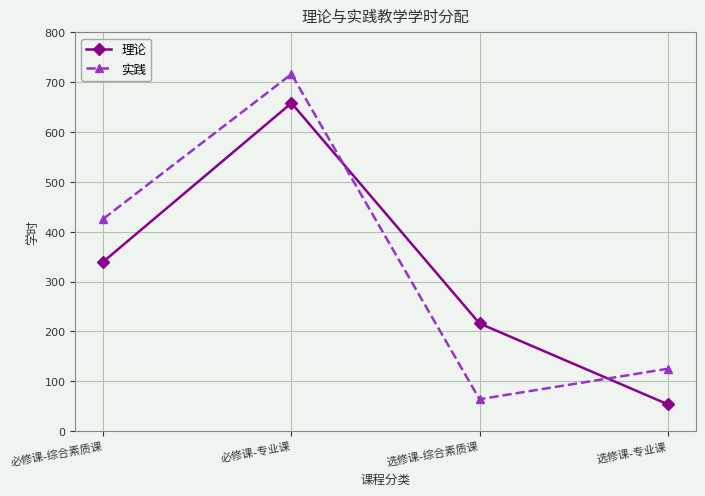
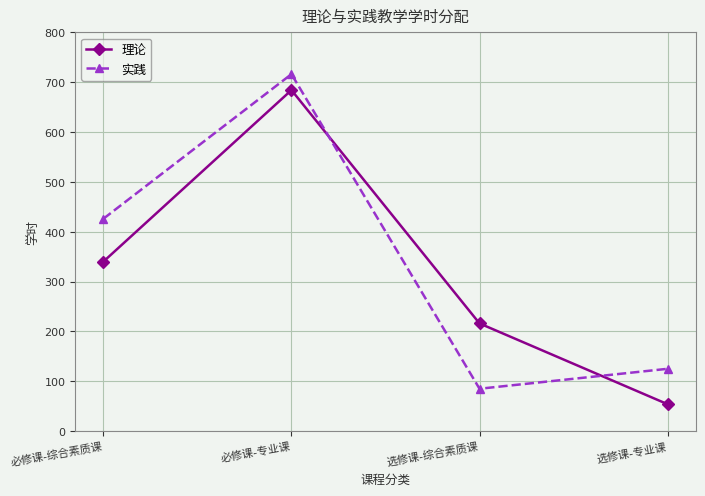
理论, 必修课-专业课: 660 -> 680
实践, 选修课-综合素质课: 60 -> 90
